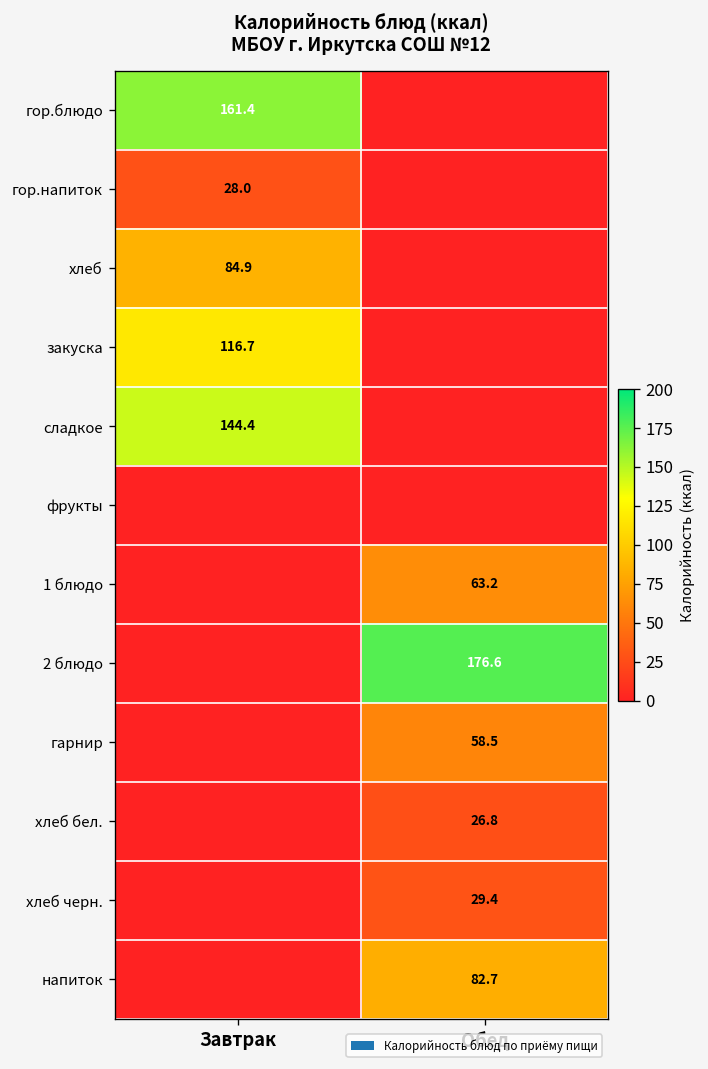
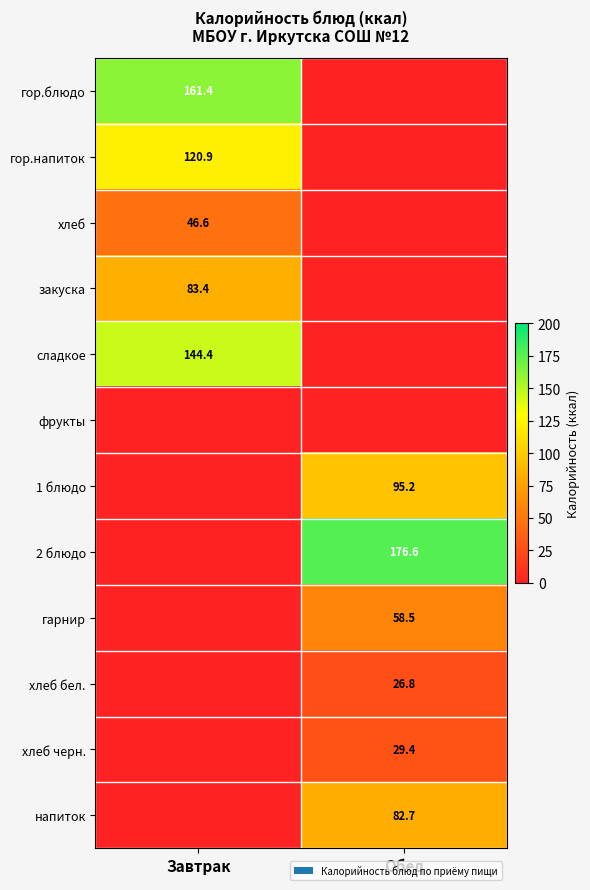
гор.напиток, Завтрак: 28.0 -> 120.9
хлеб, Завтрак: 84.9 -> 46.6
закуска, Завтрак: 116.7 -> 83.4
1 блюдо, Обед: 63.2 -> 95.2
